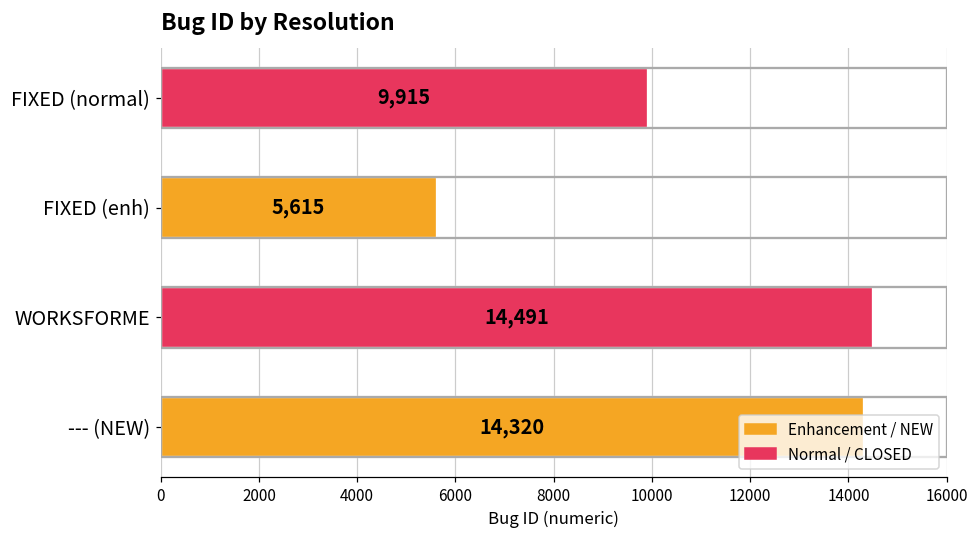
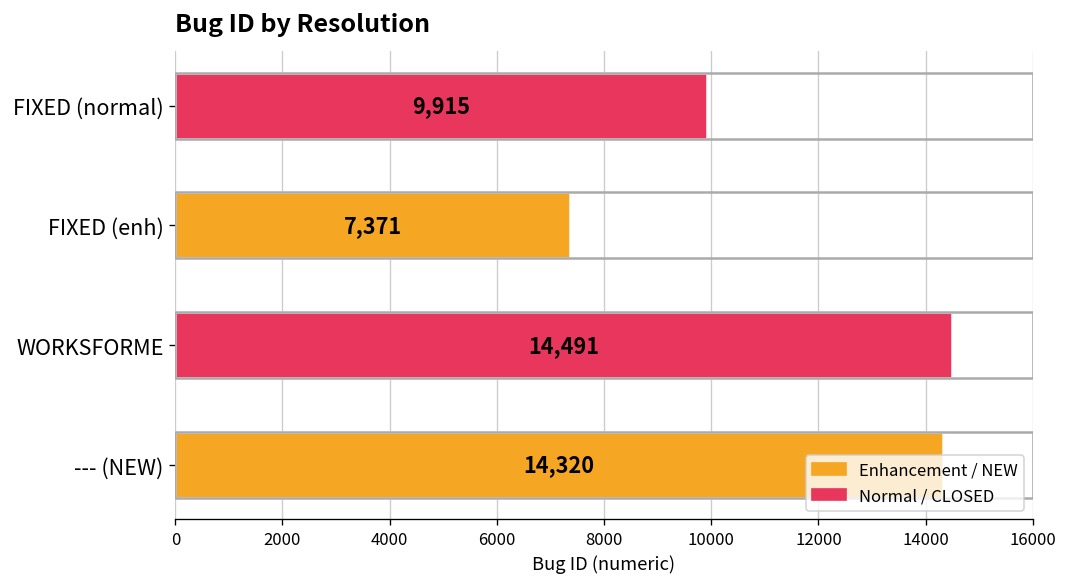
FIXED (enh): 5,615 -> 7,371
